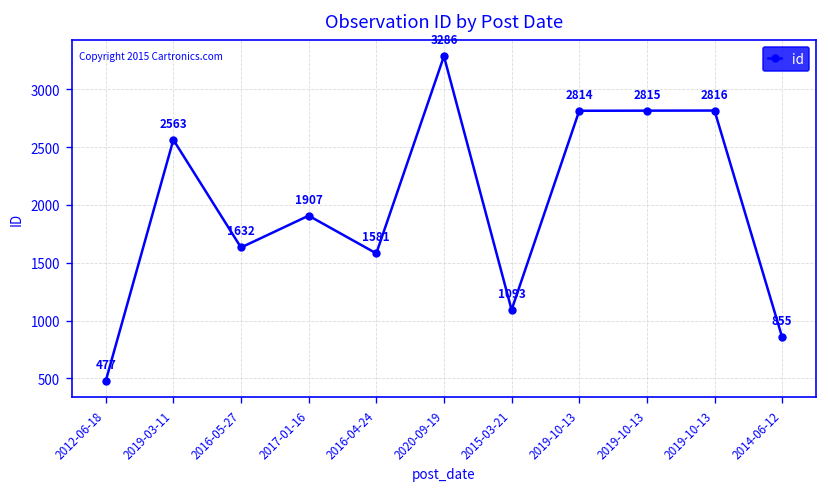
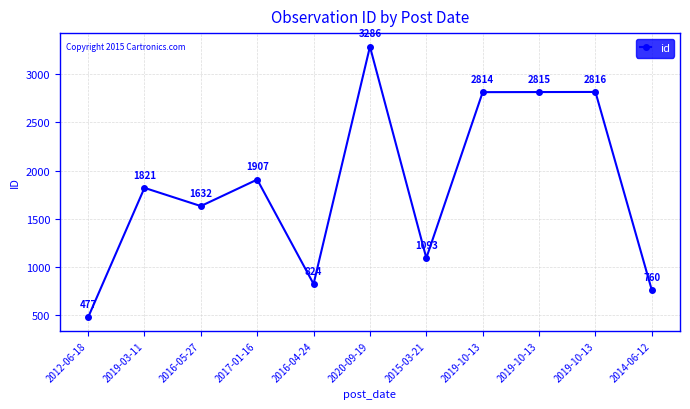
2019-03-11: 2563 -> 1821
2016-04-24: 1581 -> 824
2014-06-12: 855 -> 760
